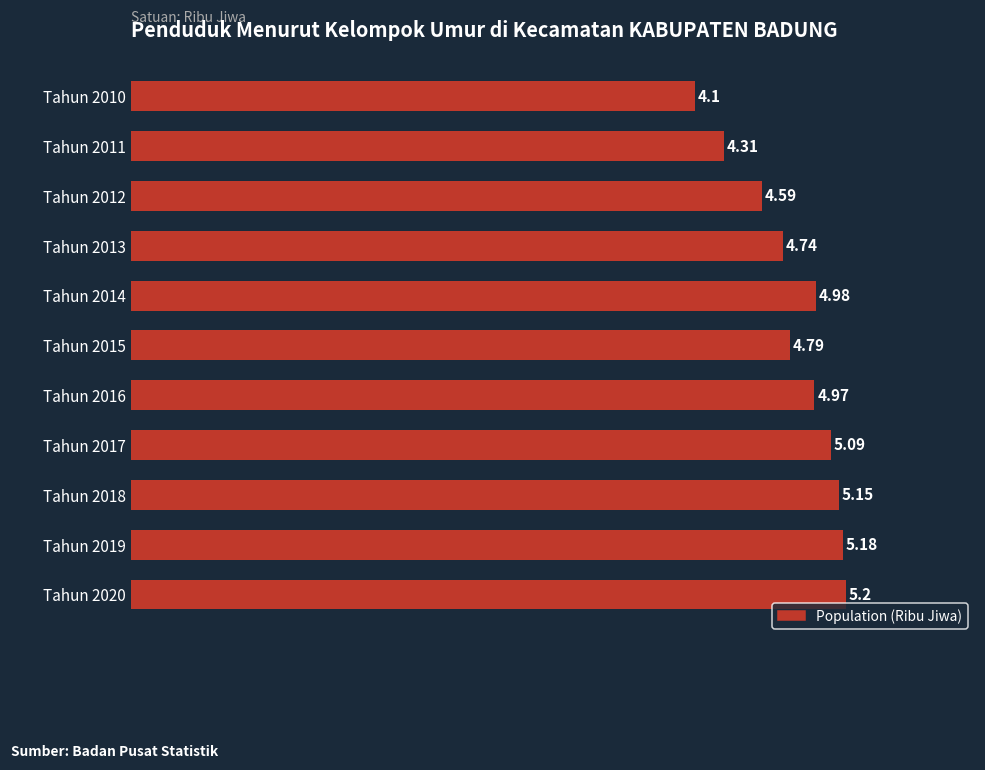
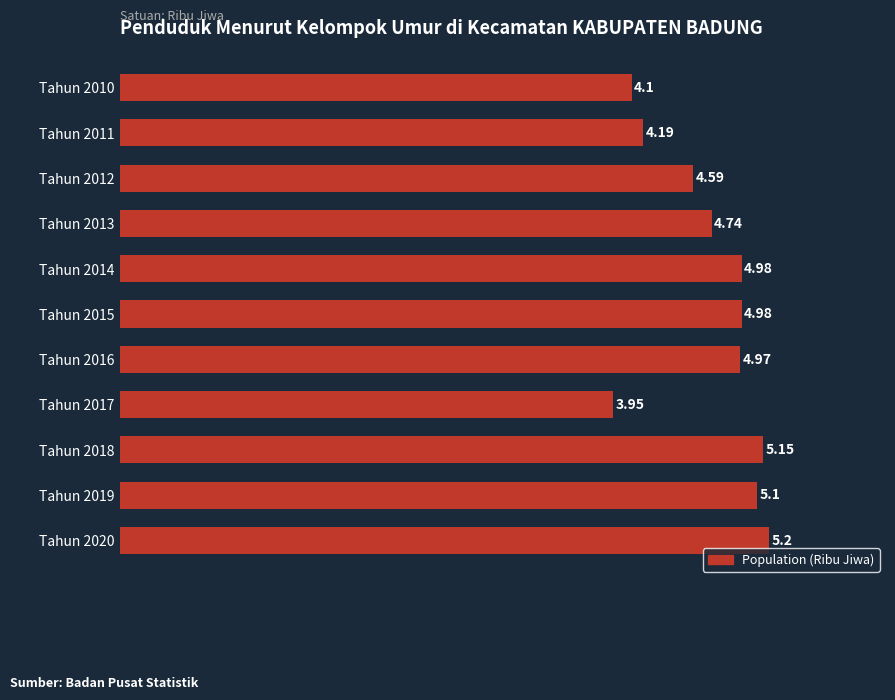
Tahun 2011: 4.31 -> 4.19
Tahun 2015: 4.79 -> 4.98
Tahun 2017: 5.09 -> 3.95
Tahun 2019: 5.18 -> 5.1
